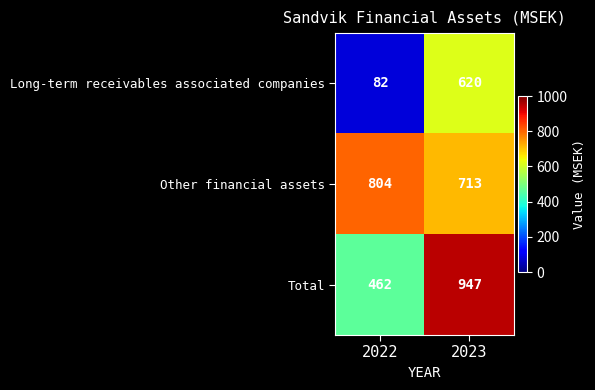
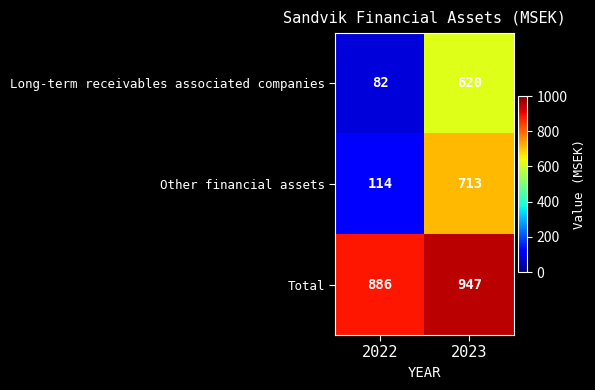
Other financial assets, 2022: 804 -> 114
Total, 2022: 462 -> 886
